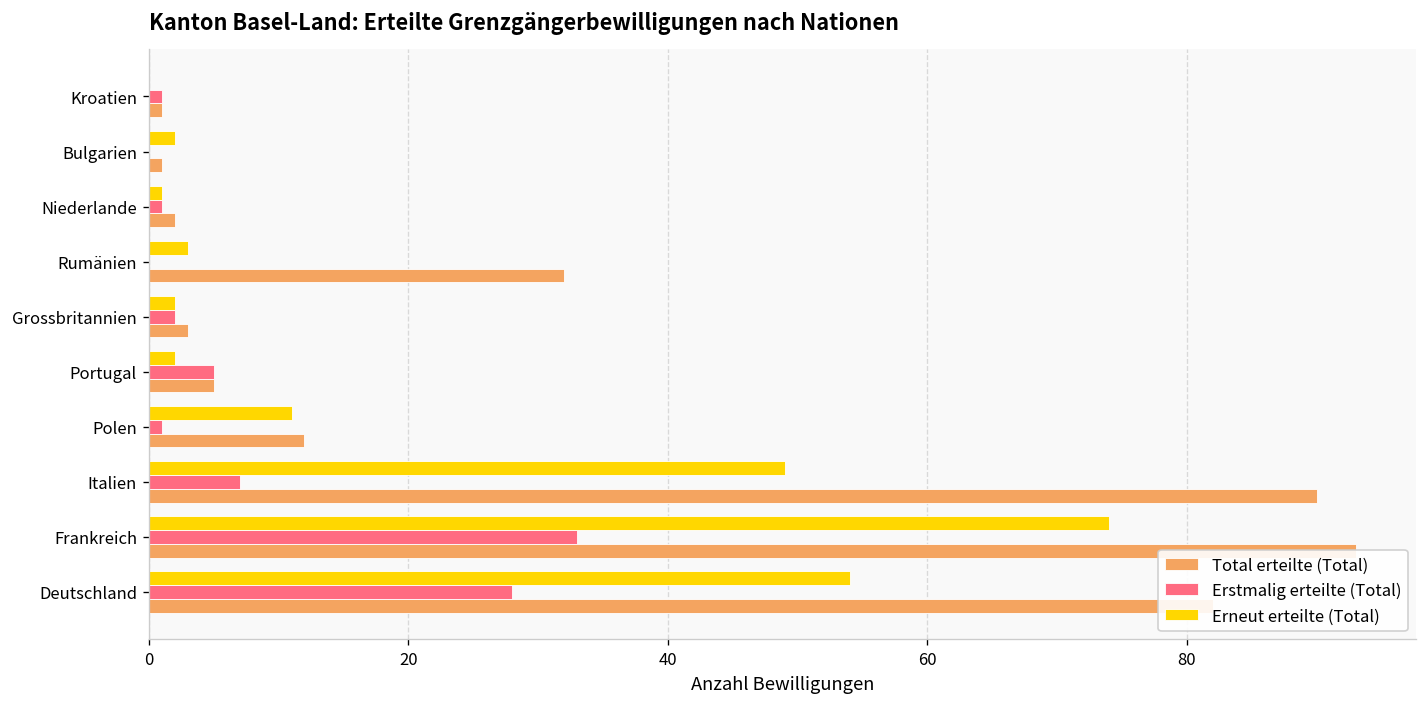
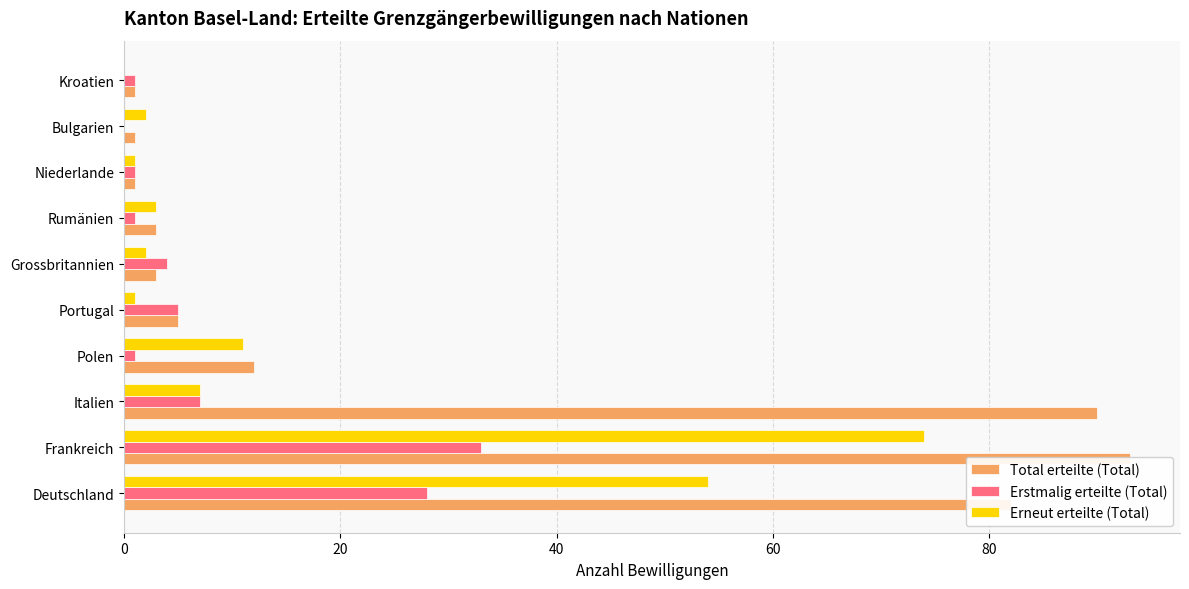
Total erteilte (Total), Niederlande: 2 -> 1
Erstmalig erteilte (Total), Rumänien: 0 -> 1
Total erteilte (Total), Rumänien: 32 -> 3
Erstmalig erteilte (Total), Grossbritannien: 2 -> 4
Erneut erteilte (Total), Portugal: 2 -> 1
Erneut erteilte (Total), Italien: 49 -> 7
